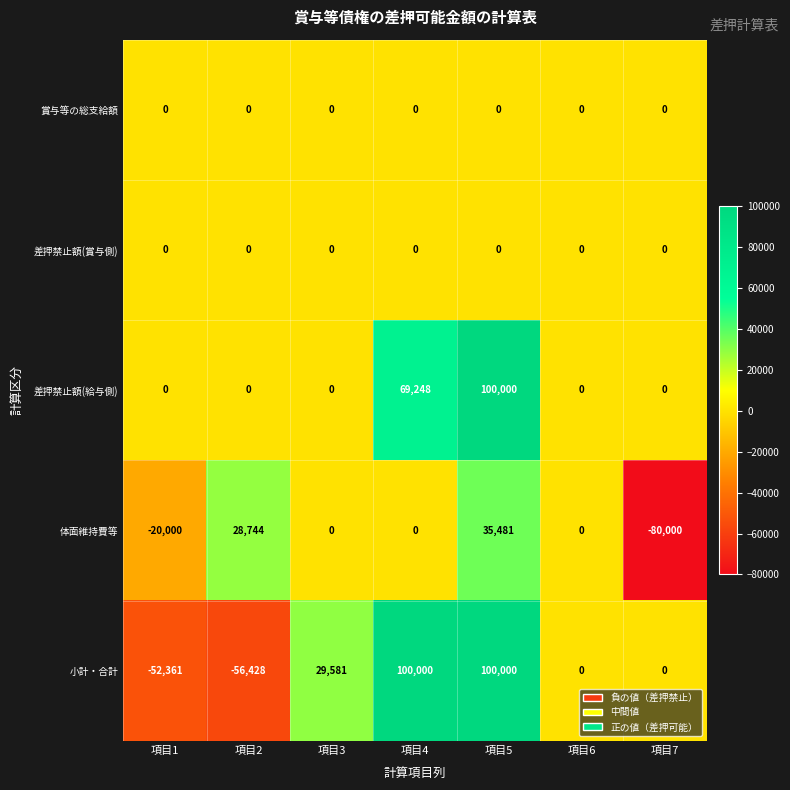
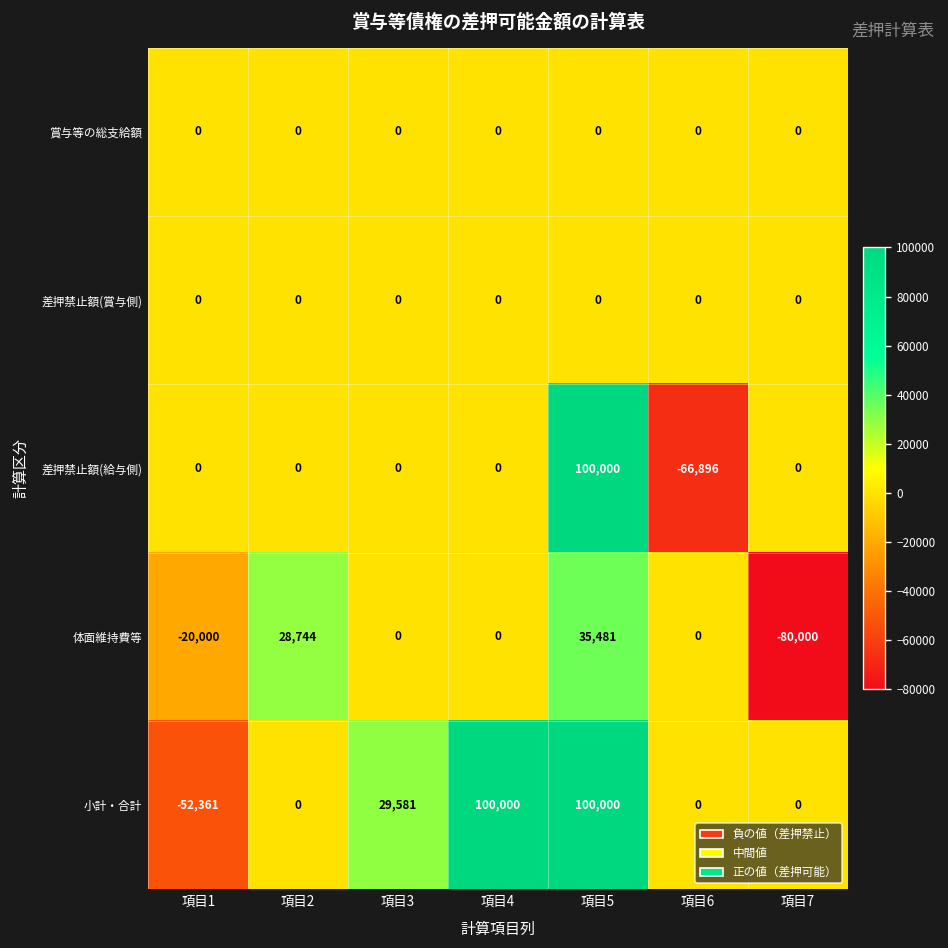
差押禁止額(給与側), 項目4: 69,248 -> 0
差押禁止額(給与側), 項目6: 0 -> -66,896
小計・合計, 項目2: -56,428 -> 0
